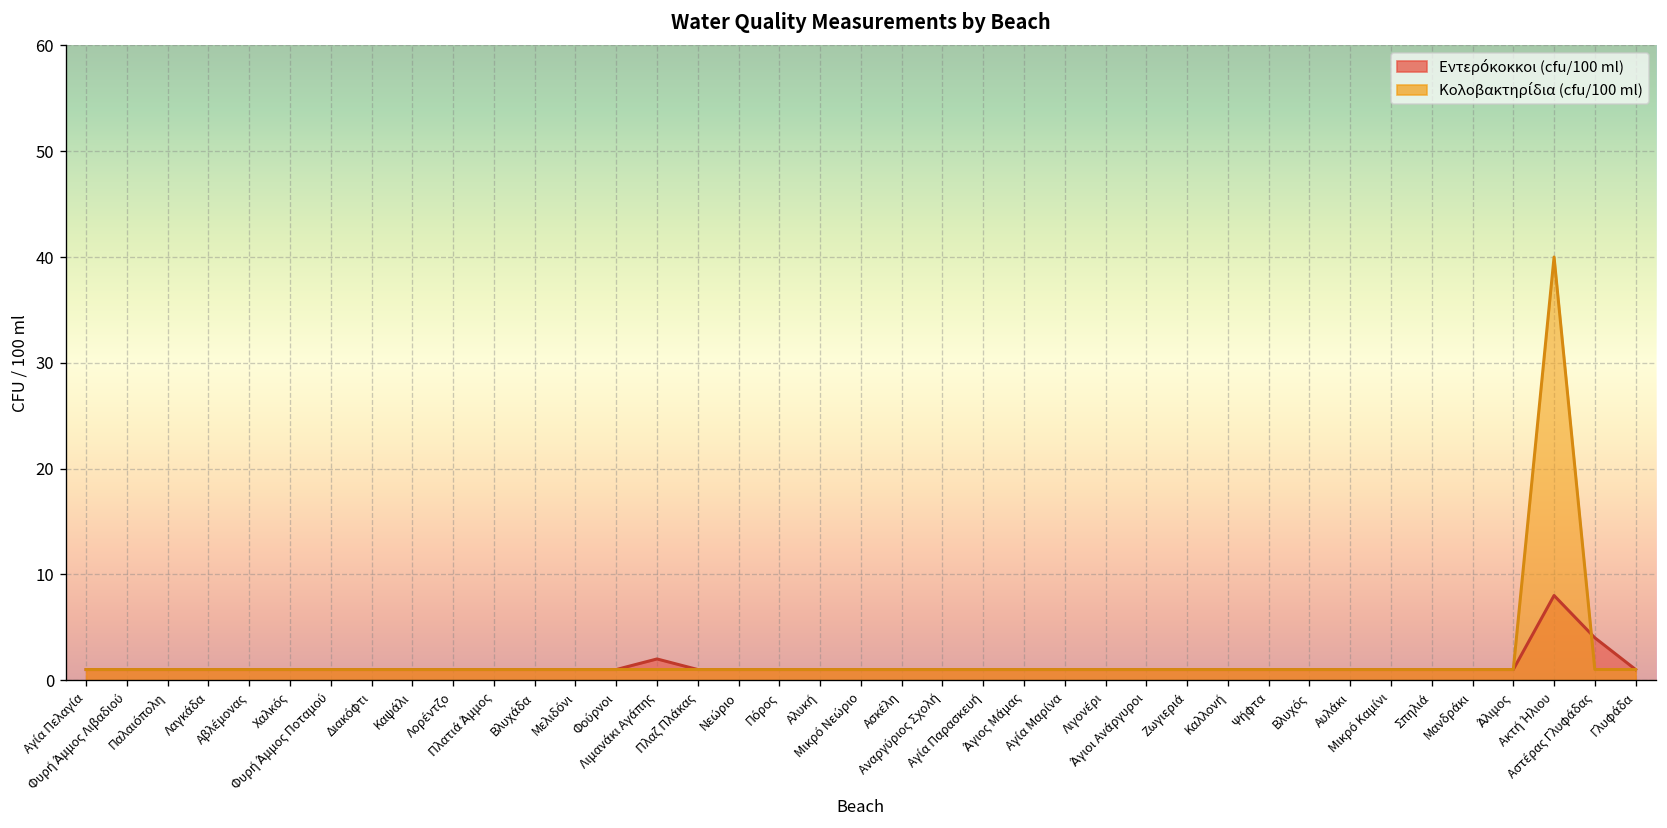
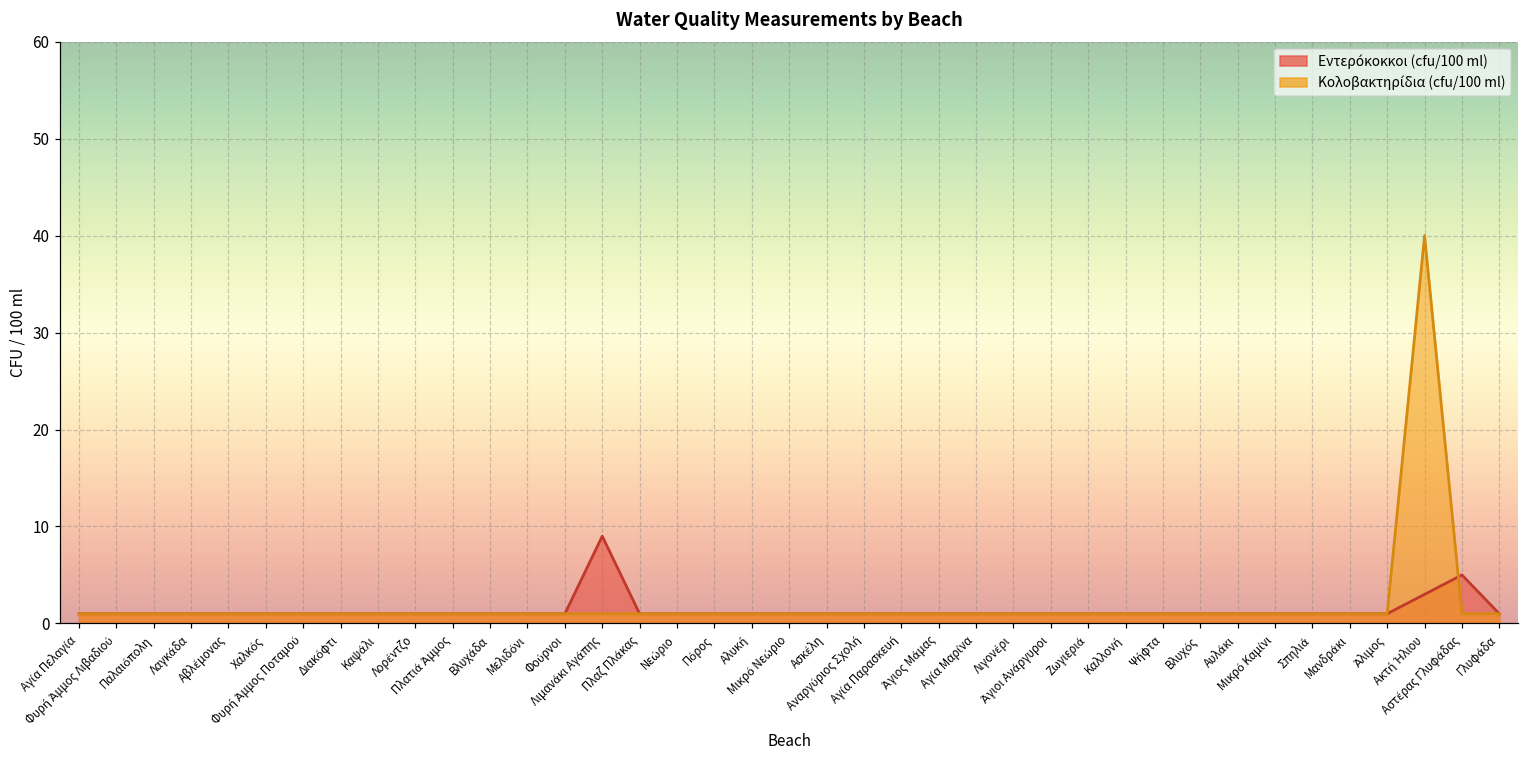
Εντερόκοκκοι (cfu/100 ml), Λιμανάκι Αγάπης: 2 -> 9
Εντερόκοκκοι (cfu/100 ml), Ακτή Ήλιου: 8 -> 3
Εντερόκοκκοι (cfu/100 ml), Αστέρας Γλυφάδας: 4 -> 5
